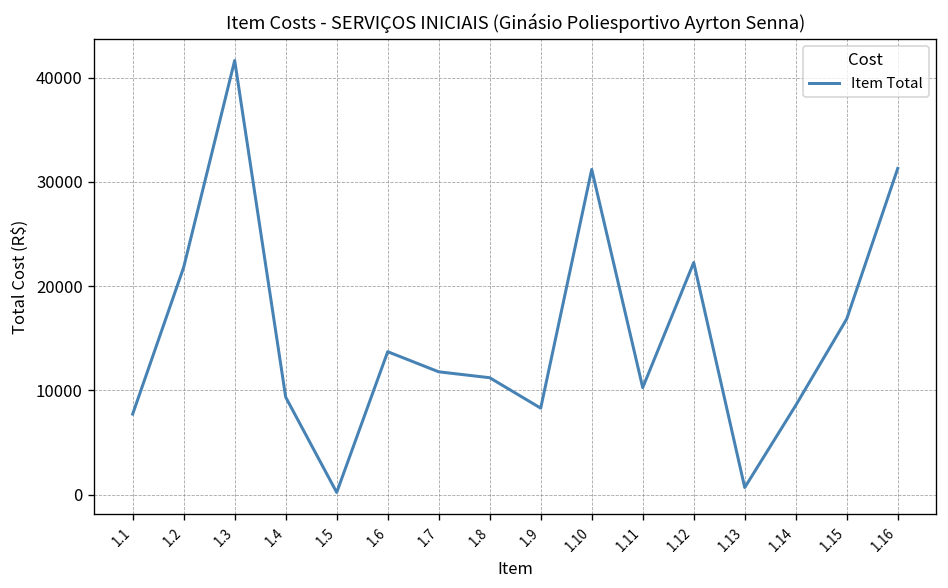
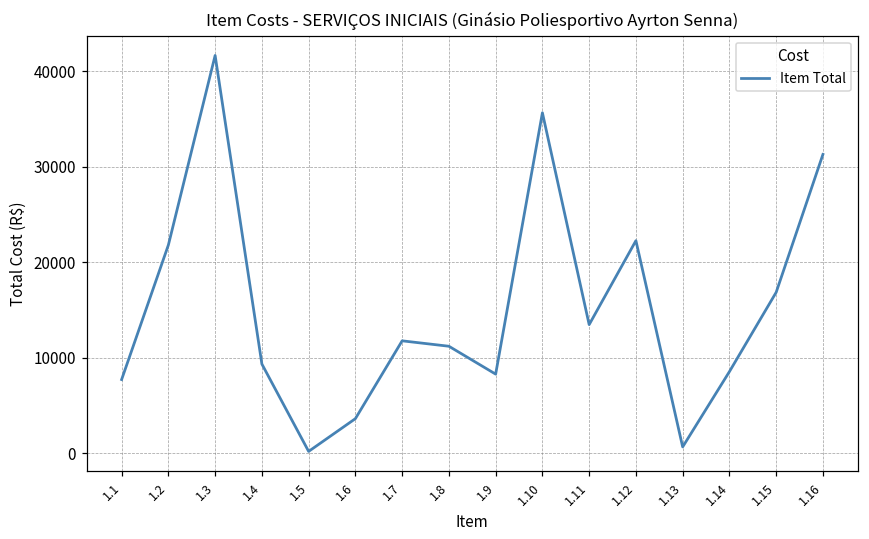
1.6: 14000 -> 4000
1.10: 31000 -> 36000
1.11: 10000 -> 13000
